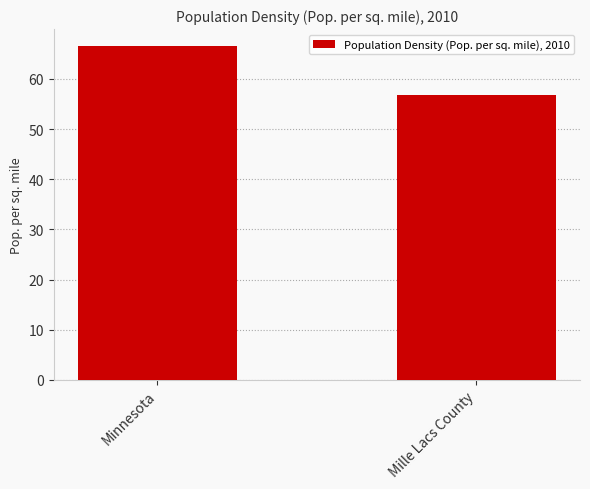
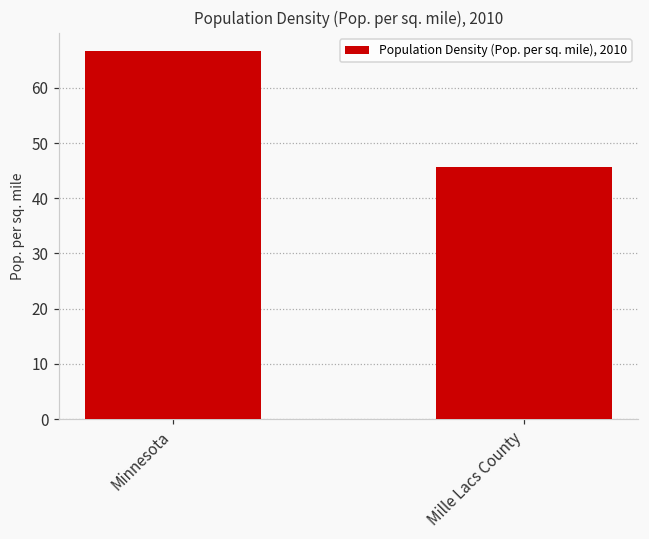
Mille Lacs County: 57 -> 46
